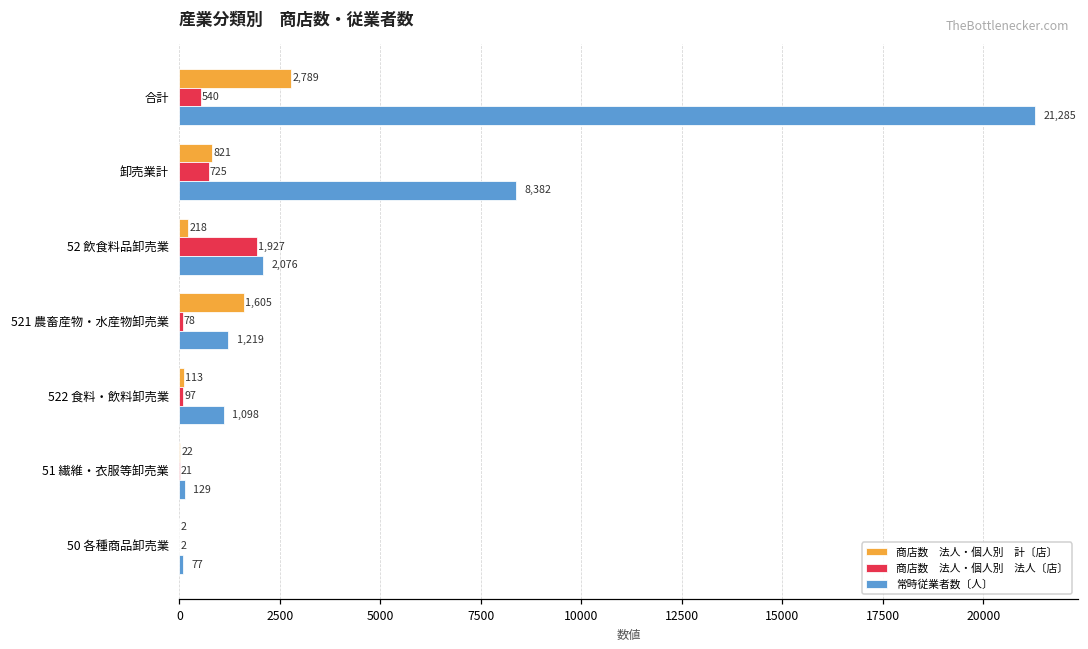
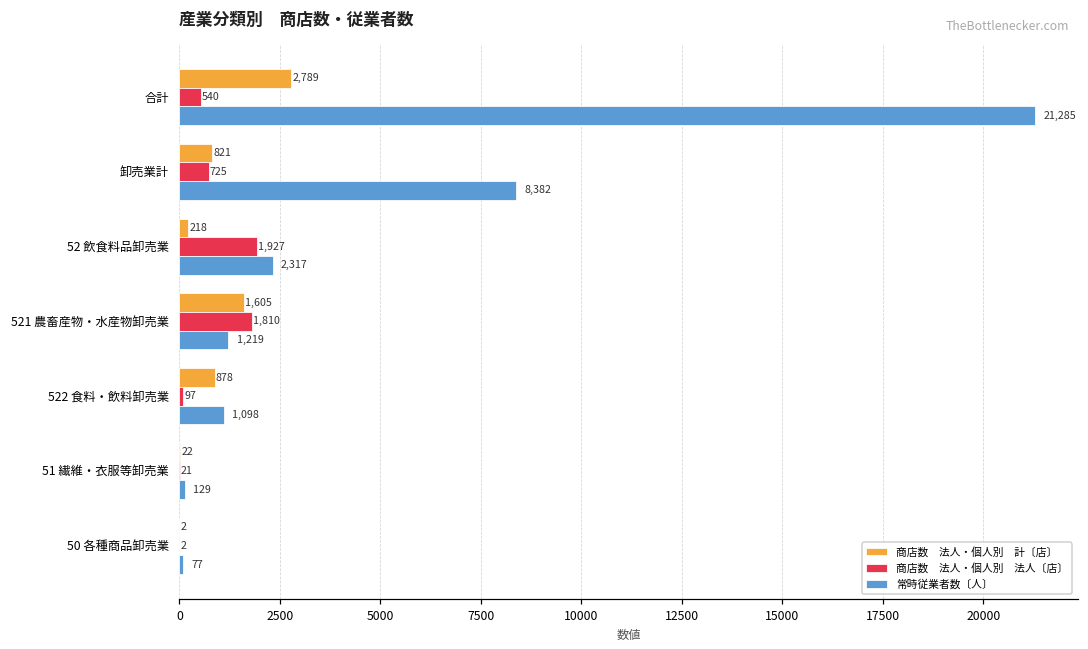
常時従業者数〔人〕, 52 飲食料品卸売業: 2,076 -> 2,317
商店数 法人・個人別 法人〔店〕, 521 農畜産物・水産物卸売業: 78 -> 1,810
商店数 法人・個人別 計〔店〕, 522 食料・飲料卸売業: 113 -> 878
